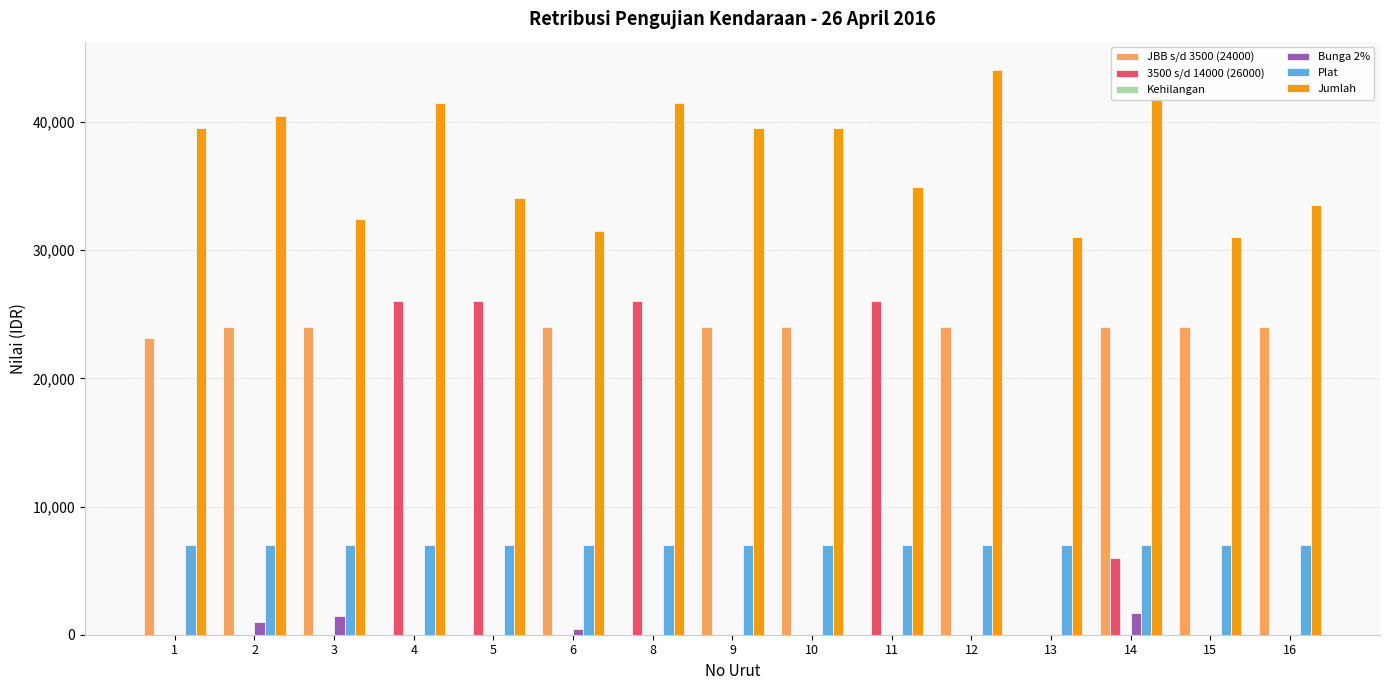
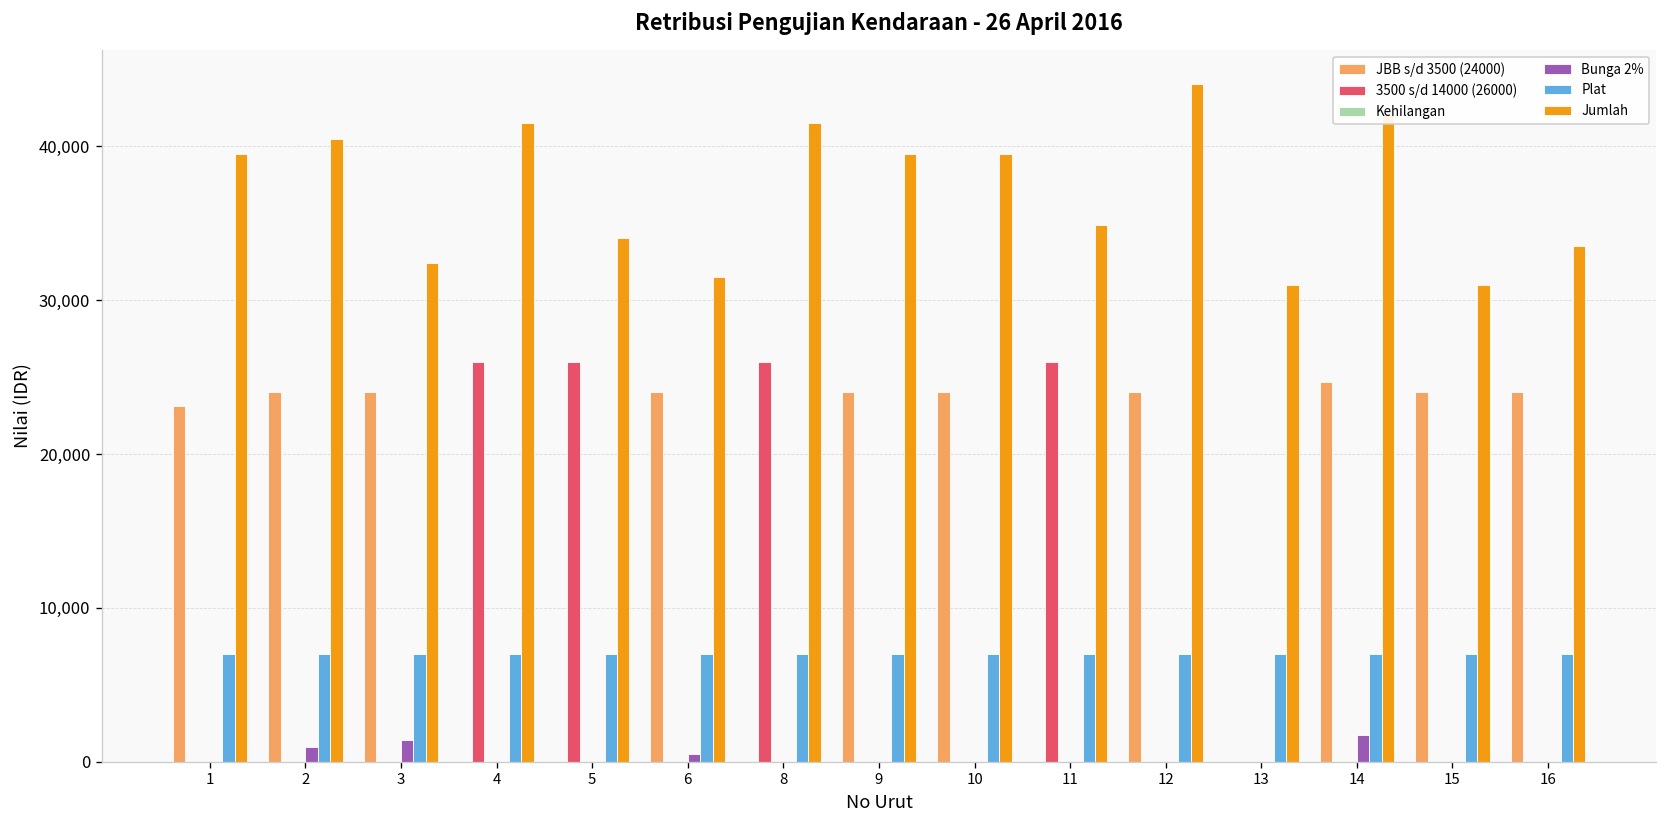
JBB s/d 3500 (24000), 14: 24,000 -> 24,700
3500 s/d 14000 (26000), 14: 6,000 -> 0
